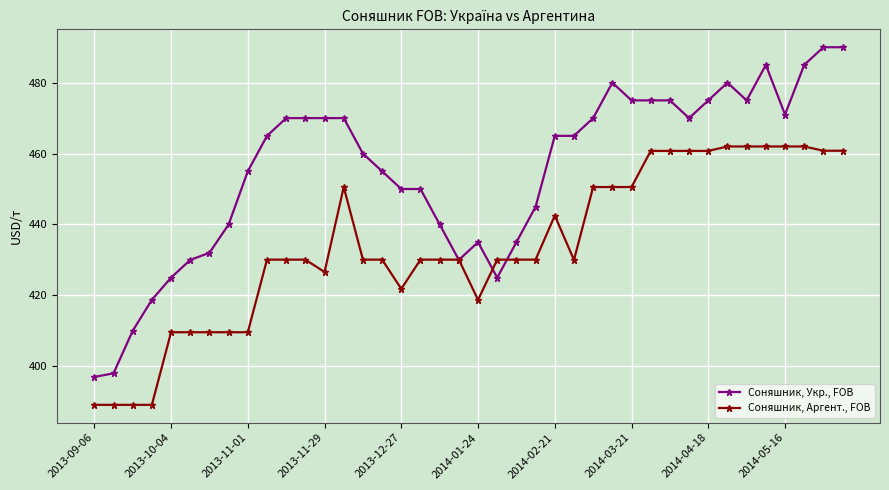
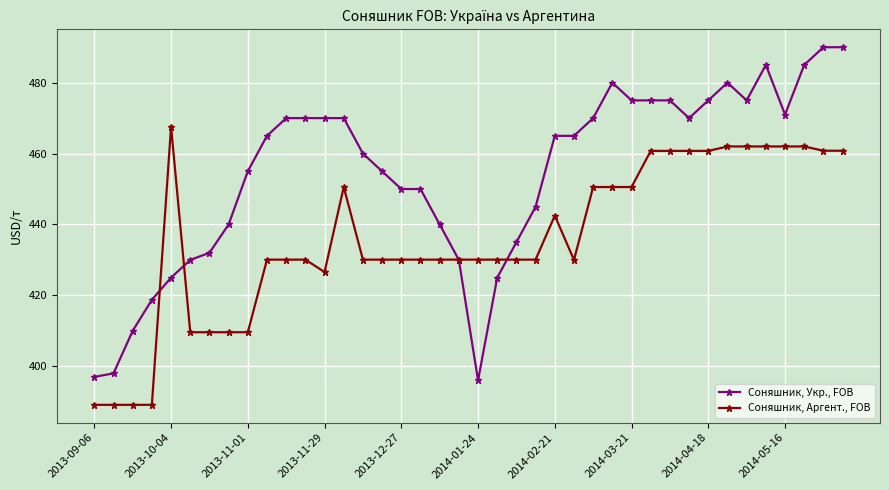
Соняшник, Аргент., FOB, 2013-10-04: 410 -> 468
Соняшник, Аргент., FOB, 2013-12-27: 422 -> 430
Соняшник, Укр., FOB, 2014-01-24: 435 -> 396
Соняшник, Аргент., FOB, 2014-01-24: 419 -> 430
